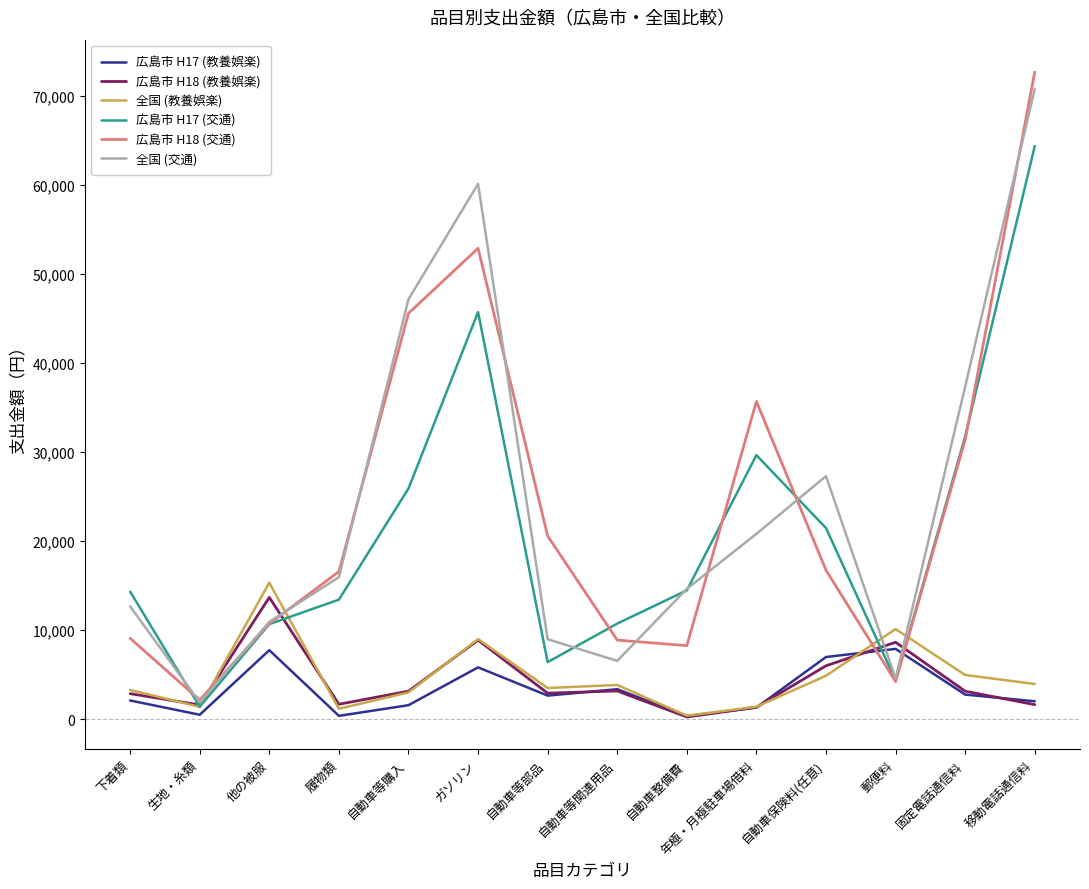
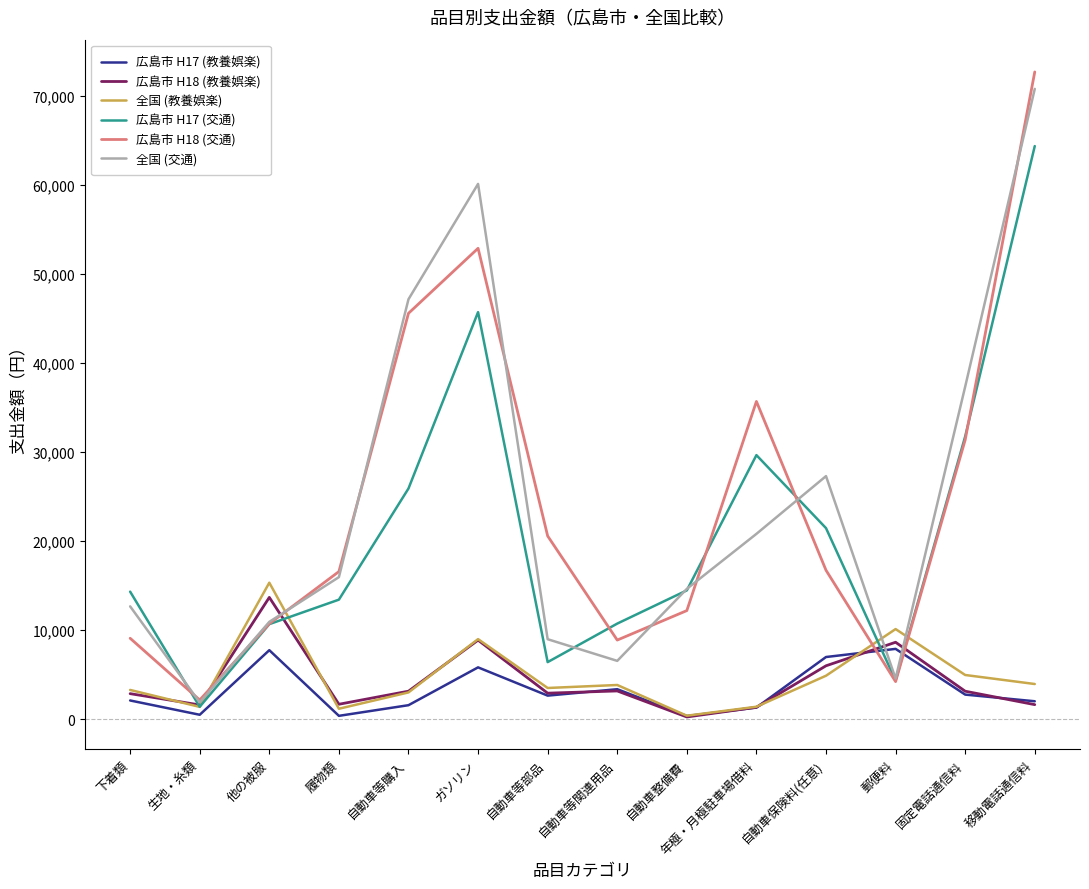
広島市 H18 (交通), 自動車整備費: 8,000 -> 12,000
